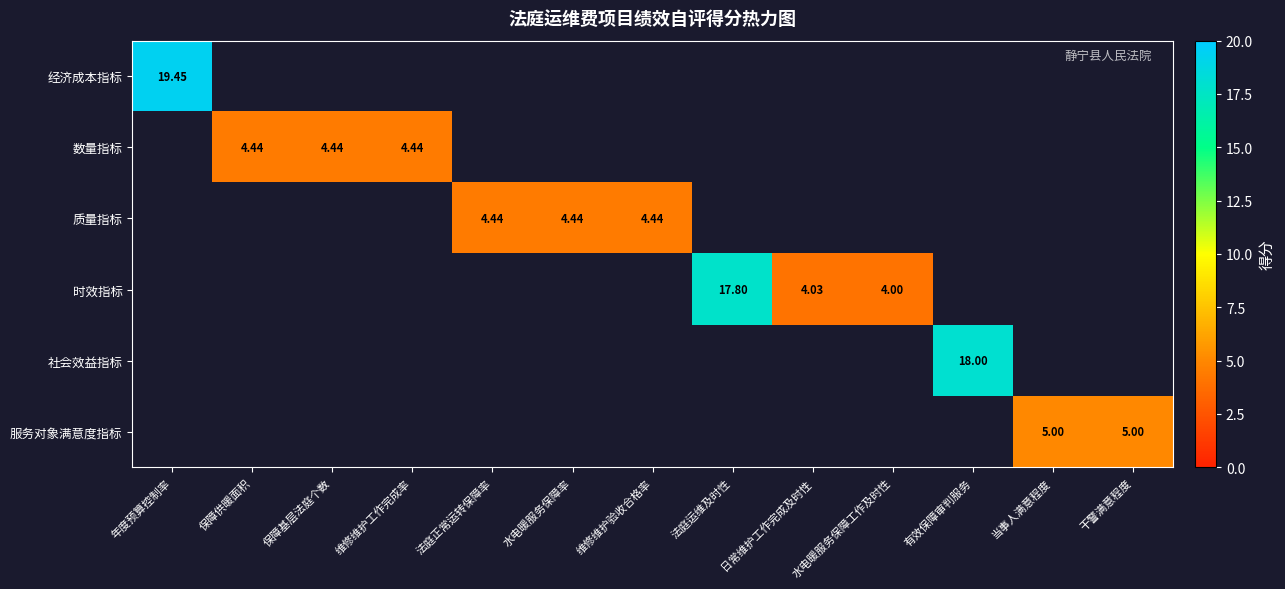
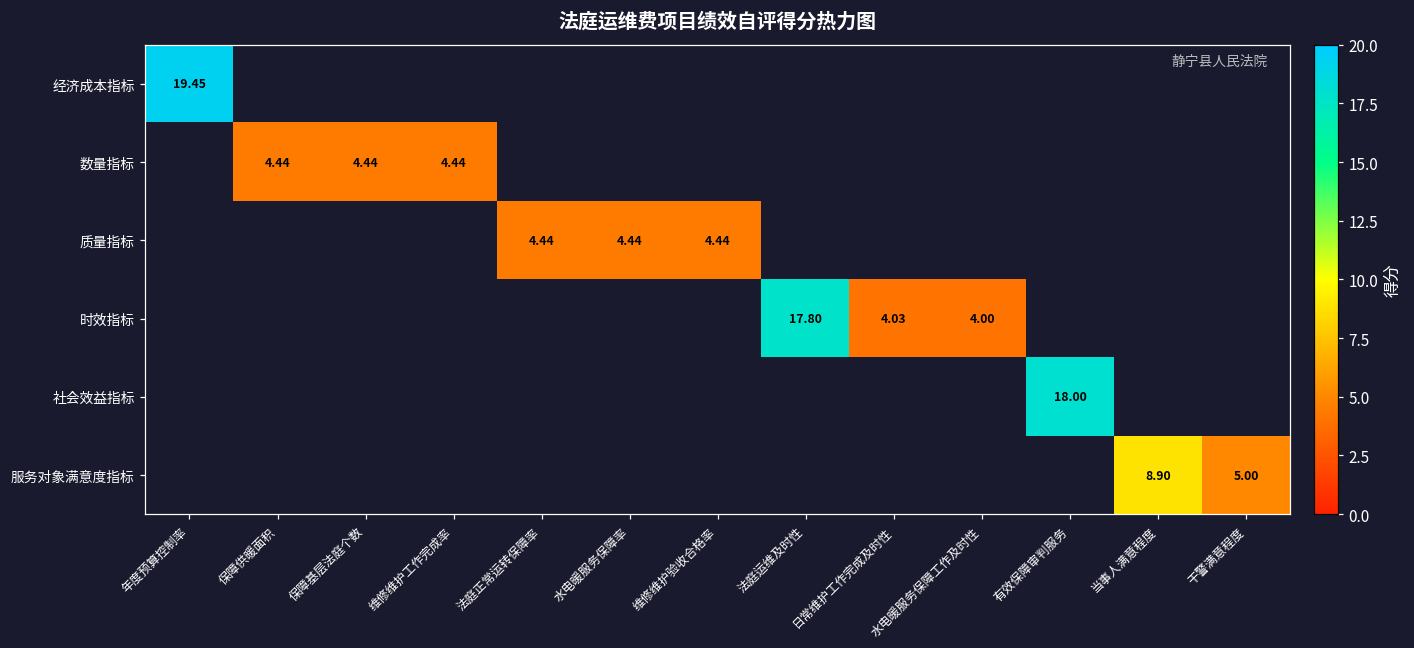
服务对象满意度指标, 当事人满意程度: 5.00 -> 8.90
